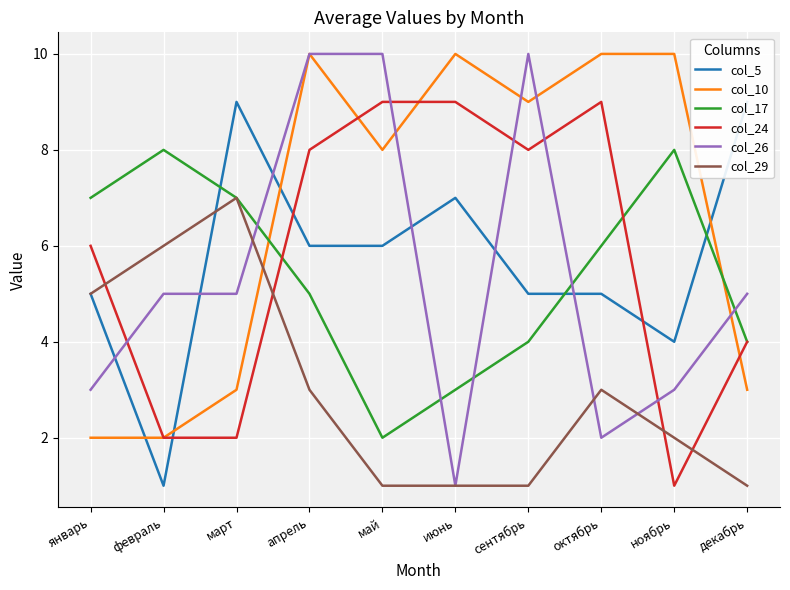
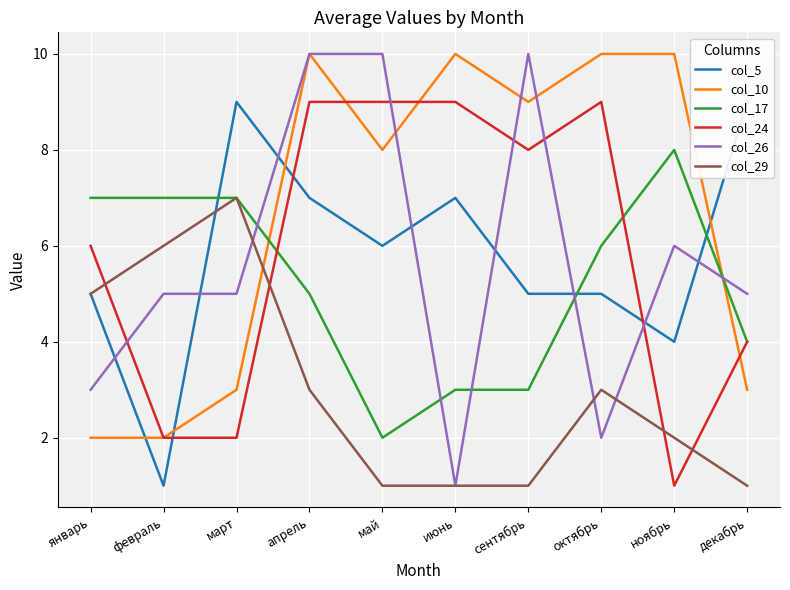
col_17, февраль: 8 -> 7
col_5, апрель: 6 -> 7
col_24, апрель: 8 -> 9
col_17, сентябрь: 4 -> 3
col_26, ноябрь: 3 -> 6
